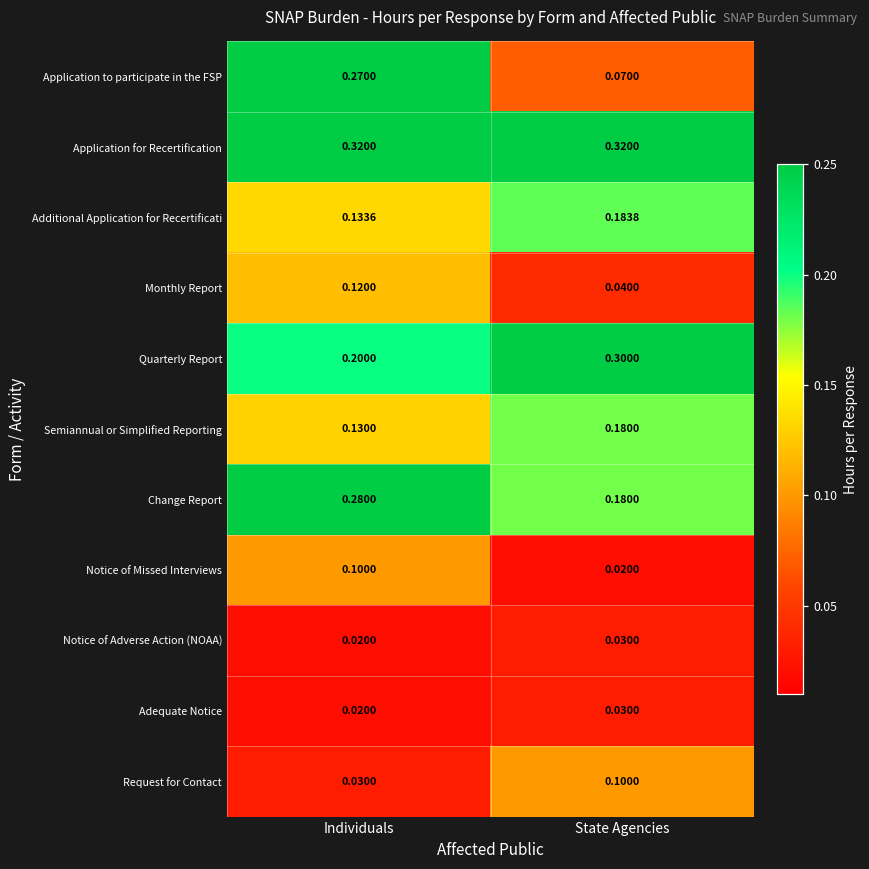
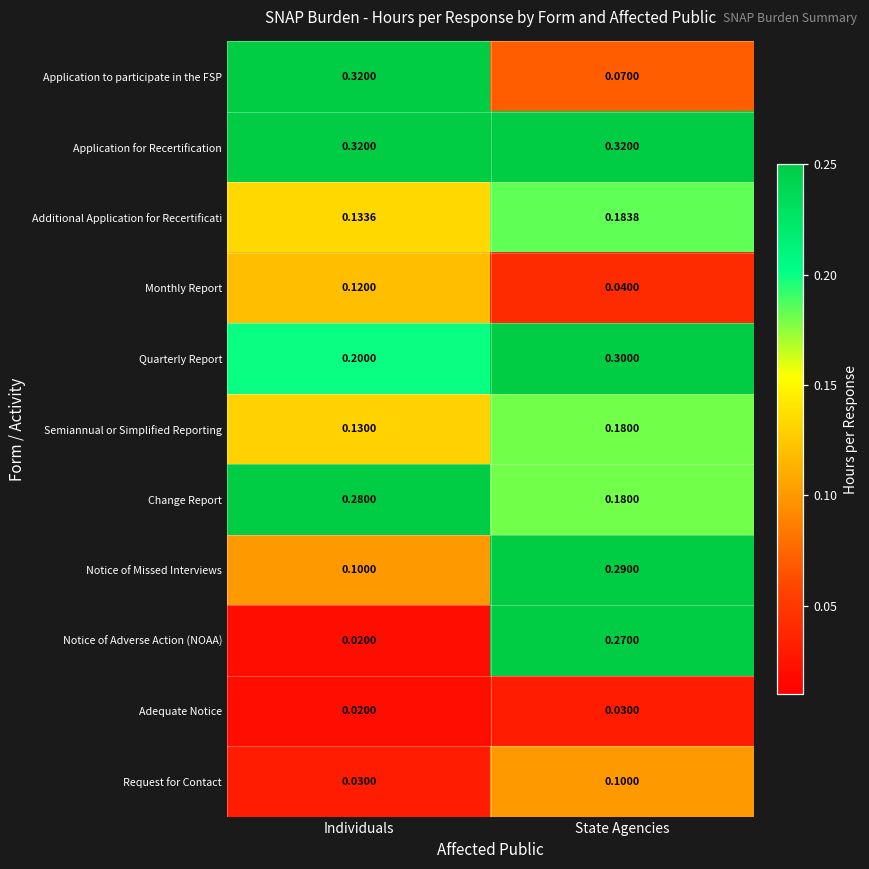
Application to participate in the FSP, Individuals: 0.2700 -> 0.3200
Notice of Missed Interviews, State Agencies: 0.0200 -> 0.2900
Notice of Adverse Action (NOAA), State Agencies: 0.0300 -> 0.2700
